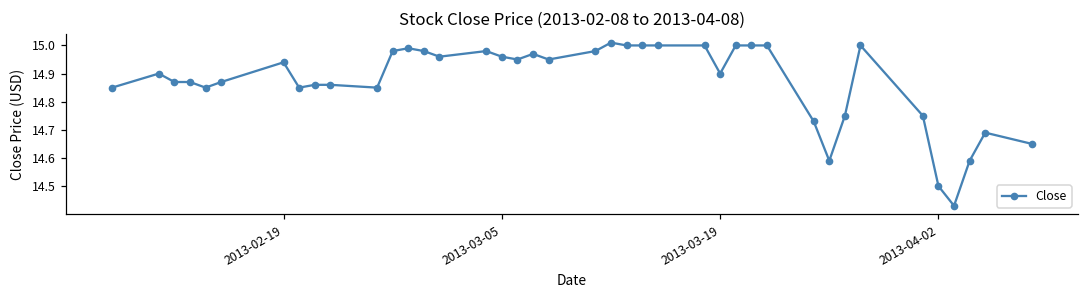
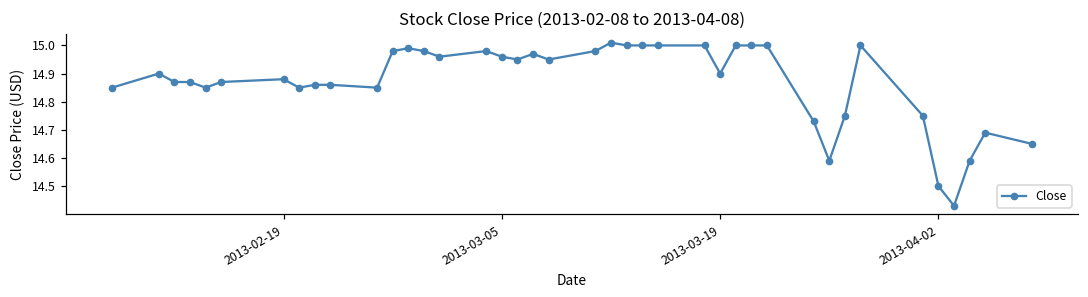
2013-02-19: 14.94 -> 14.88
